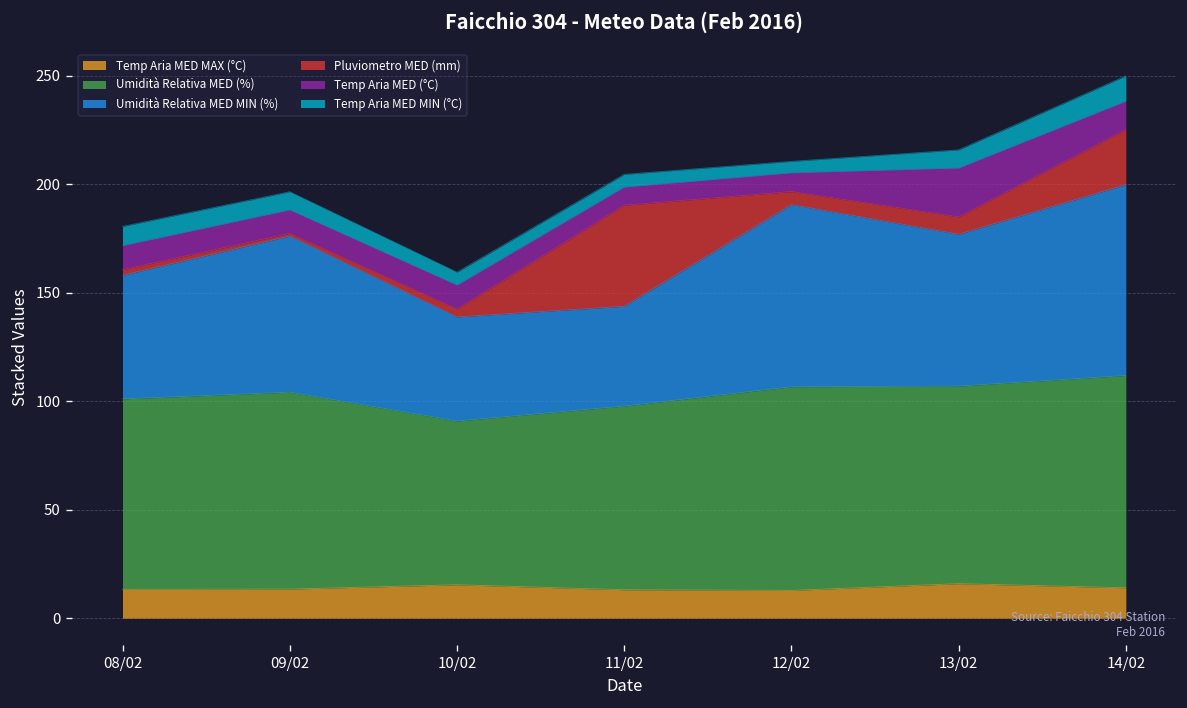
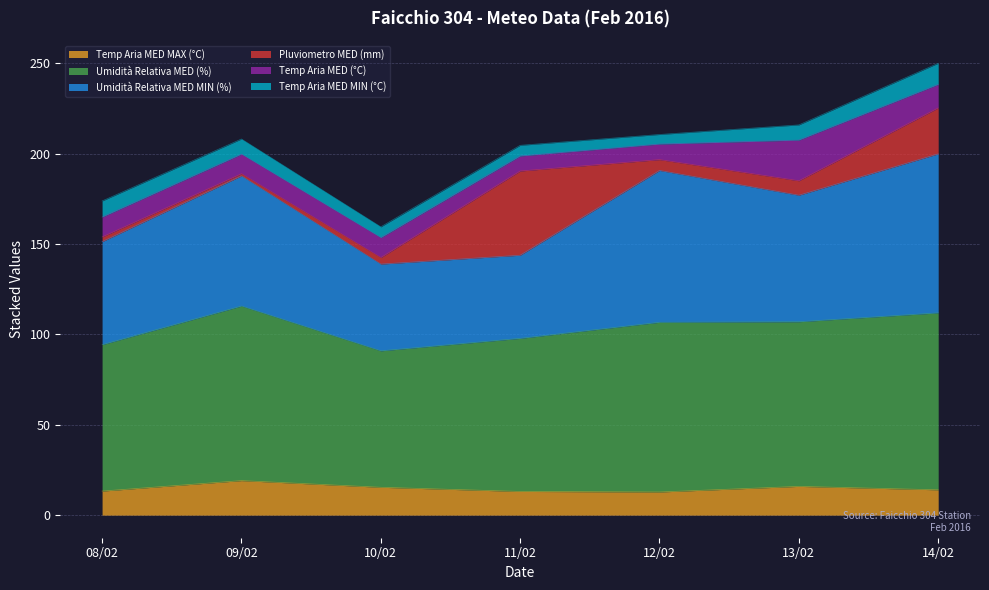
Umidità Relativa MED (%), 08/02: 88 -> 81
Temp Aria MED MAX (°C), 09/02: 13 -> 19
Umidità Relativa MED (%), 09/02: 91 -> 97
